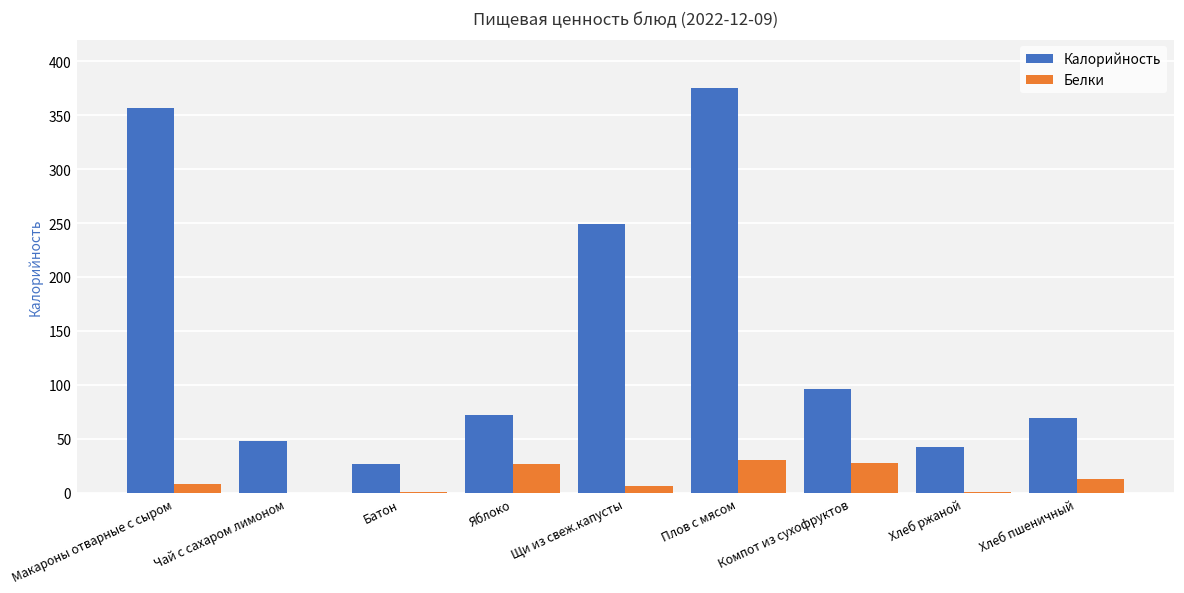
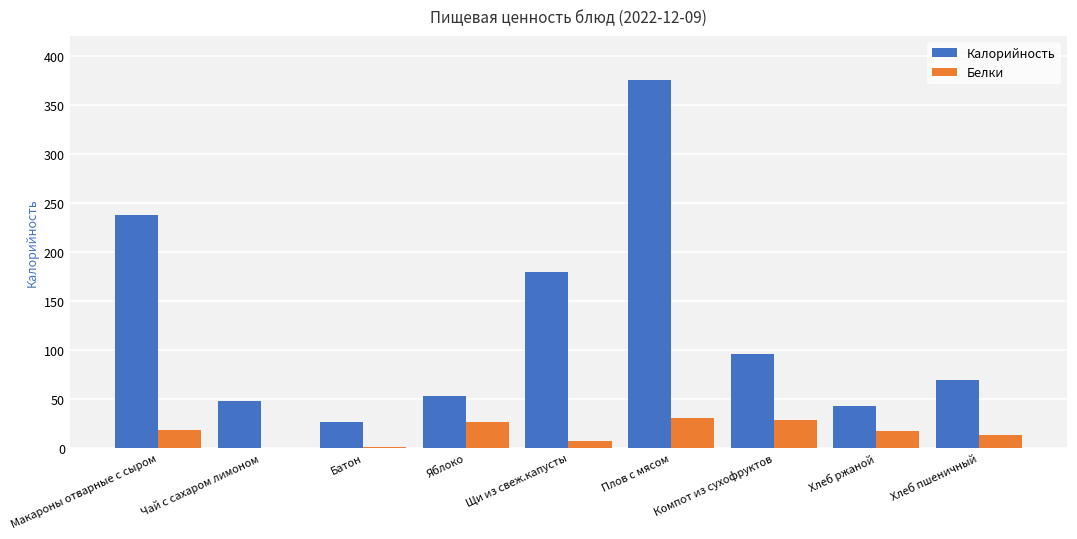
Калорийность, Макароны отварные с сыром: 360 -> 240
Белки, Макароны отварные с сыром: 10 -> 20
Калорийность, Яблоко: 70 -> 50
Калорийность, Щи из свеж.капусты: 250 -> 180
Белки, Хлеб ржаной: 0 -> 20
